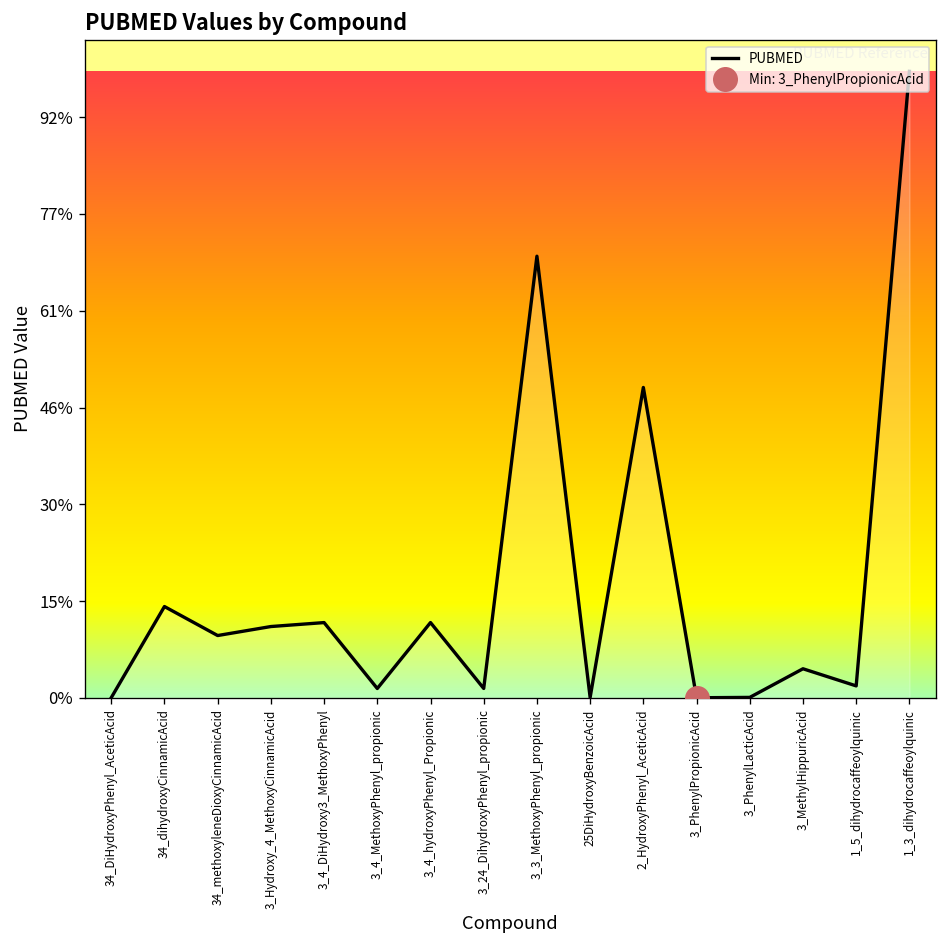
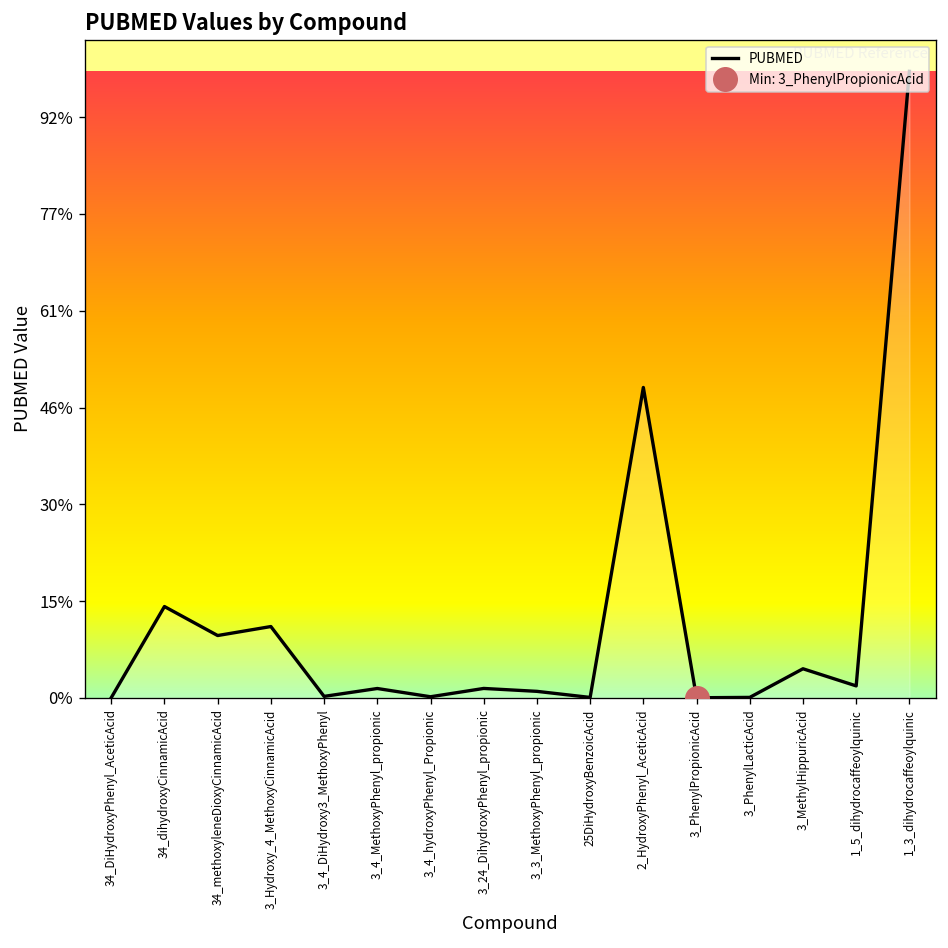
PUBMED, 3_4_DiHydroxy3_MethoxyPhenyl: 12% -> 0%
PUBMED, 3_4_hydroxyPhenyl_Propionic: 12% -> 0%
PUBMED, 3_3_MethoxyPhenyl_propionic: 70% -> 1%
